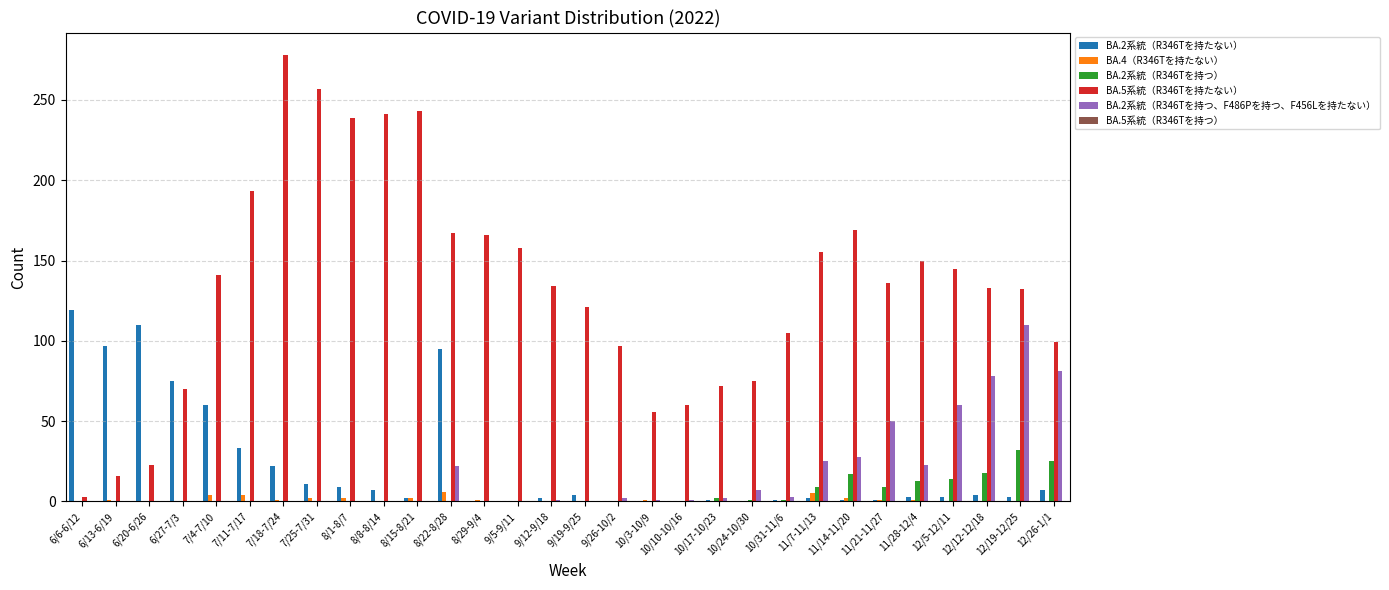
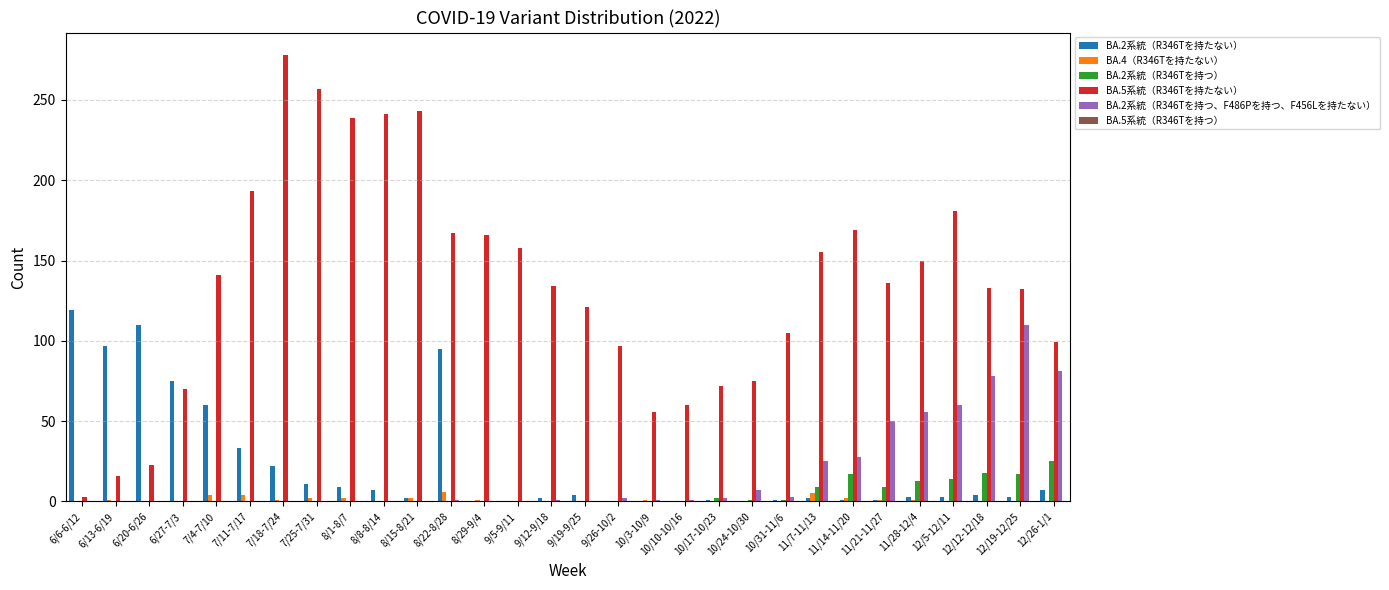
BA.2系統（R346Tを持つ、F486Pを持つ、F456Lを持たない）, 8/22-8/28: 22 -> 1
BA.2系統（R346Tを持つ、F486Pを持つ、F456Lを持たない）, 11/28-12/4: 23 -> 56
BA.5系統（R346Tを持たない）, 12/5-12/11: 145 -> 181
BA.2系統（R346Tを持つ）, 12/19-12/25: 32 -> 17
